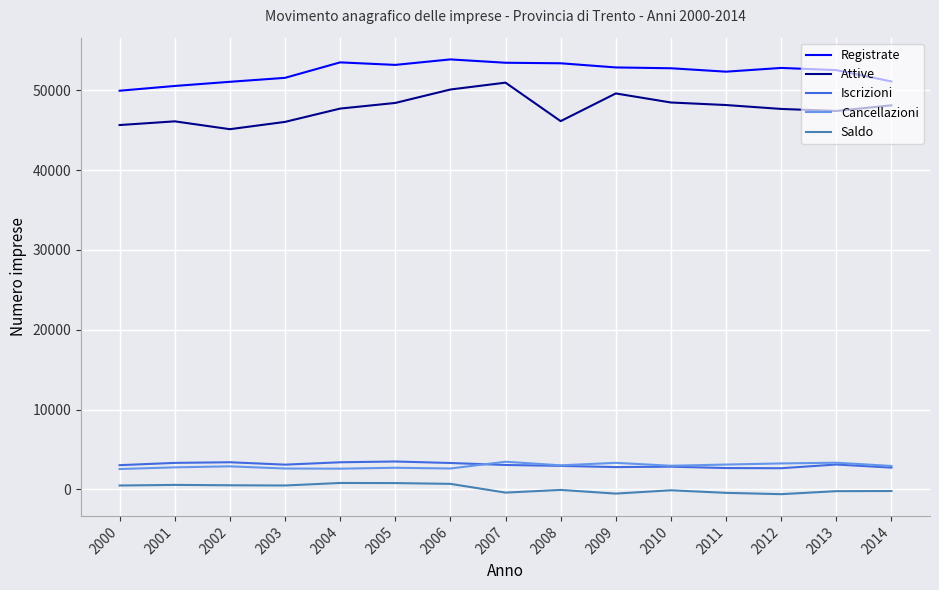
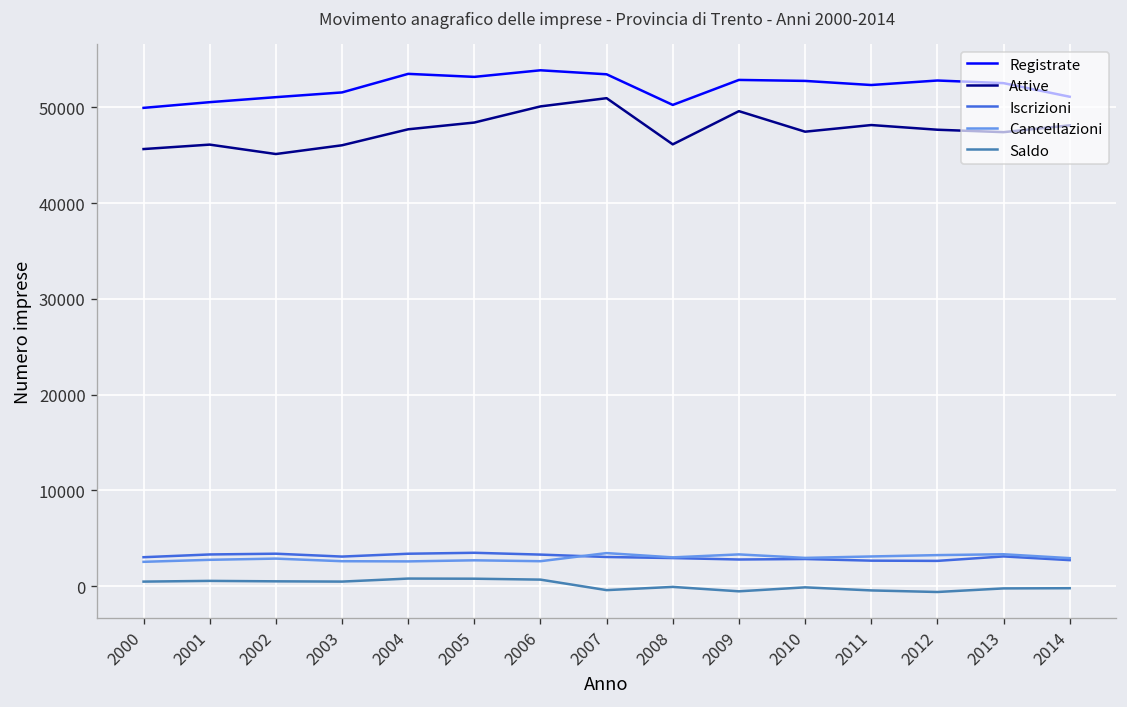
Registrate, 2008: 53000 -> 50000
Attive, 2010: 48000 -> 47000
